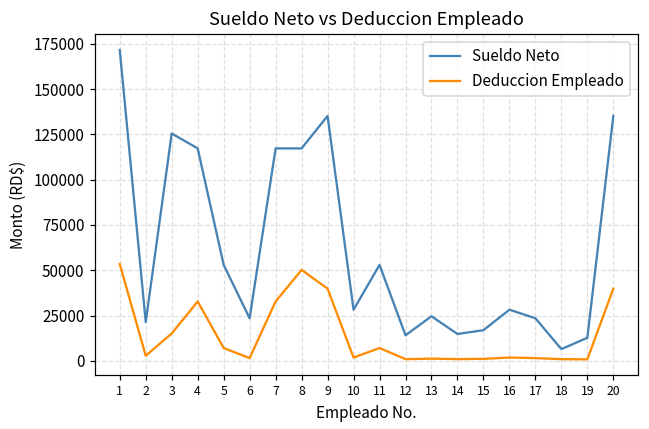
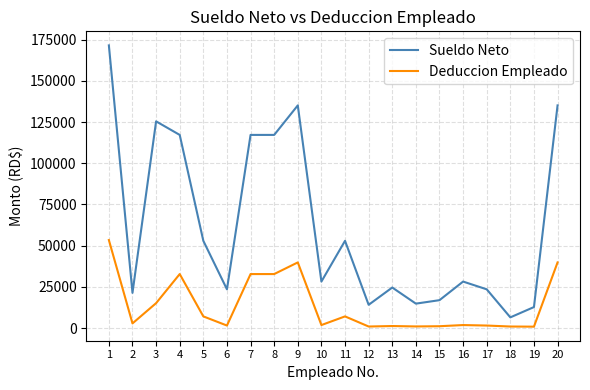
Deduccion Empleado, 8: 50000 -> 33000
